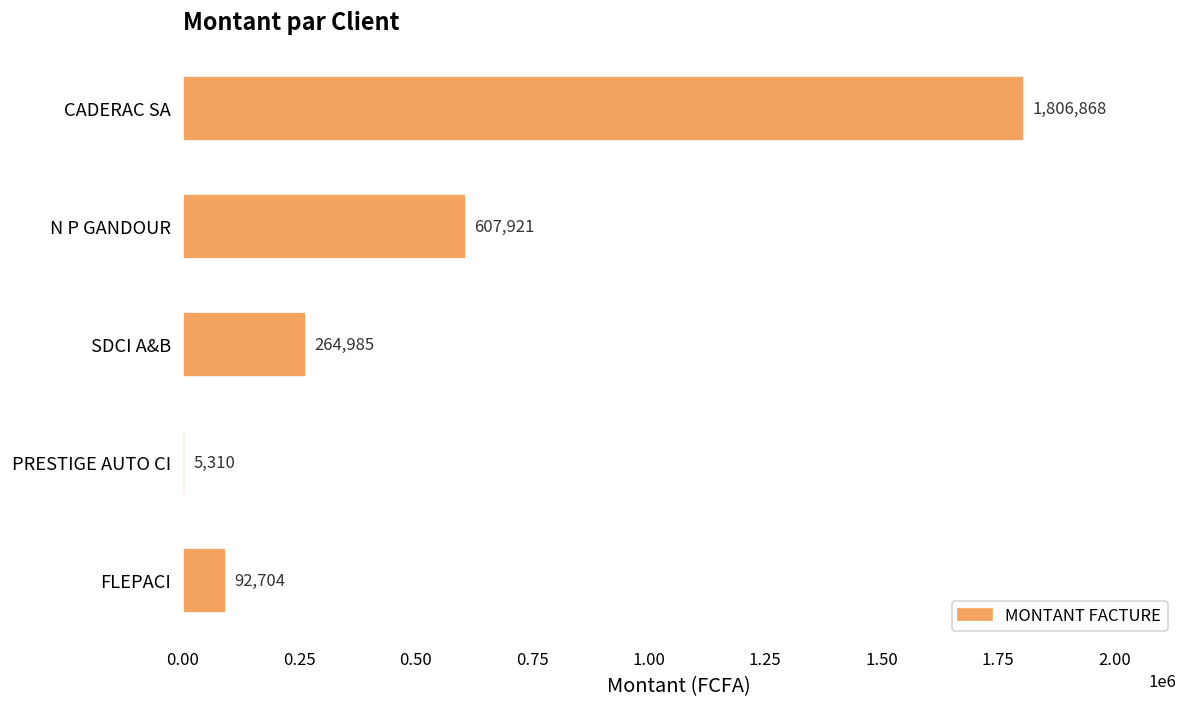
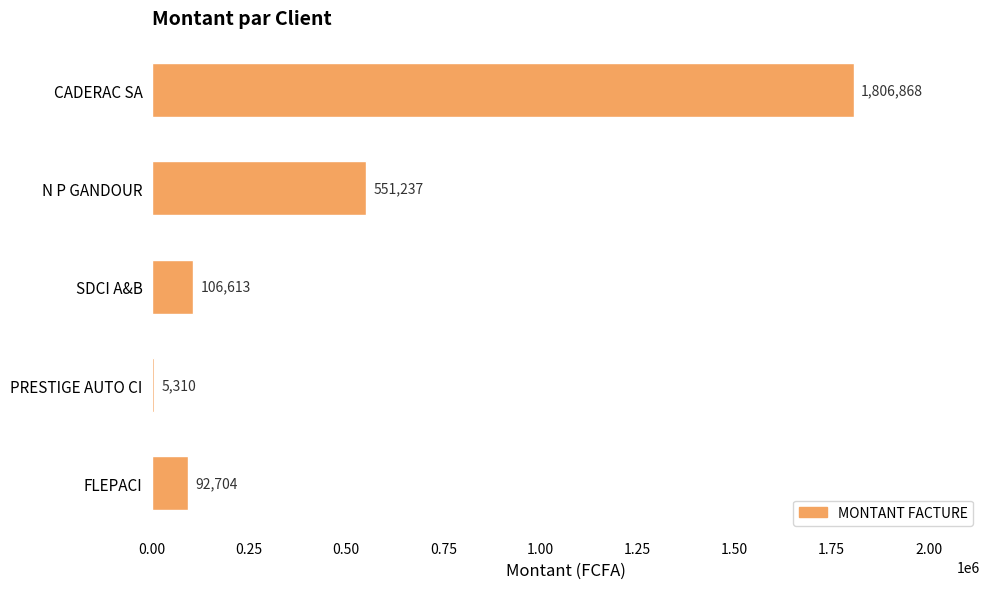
N P GANDOUR: 607,921 -> 551,237
SDCI A&B: 264,985 -> 106,613
